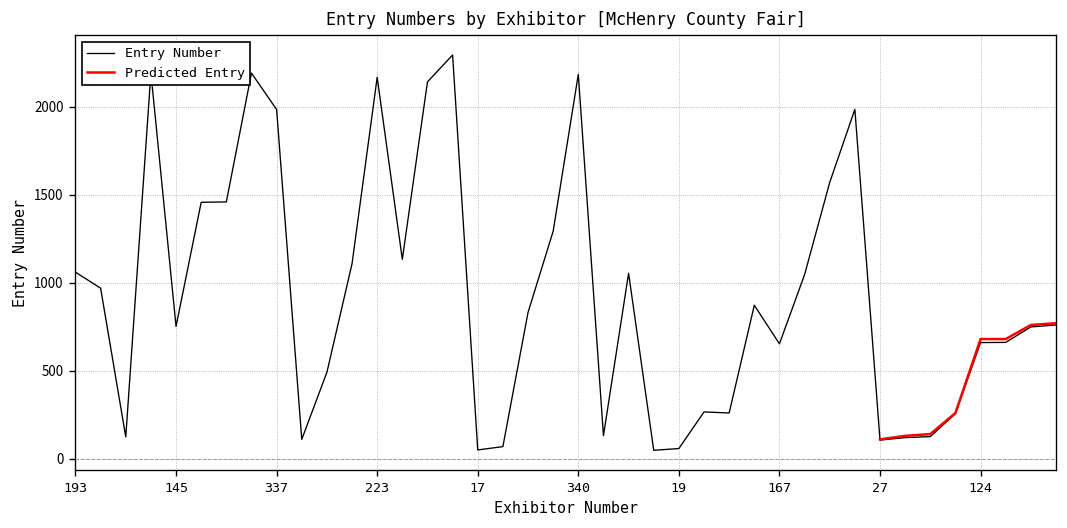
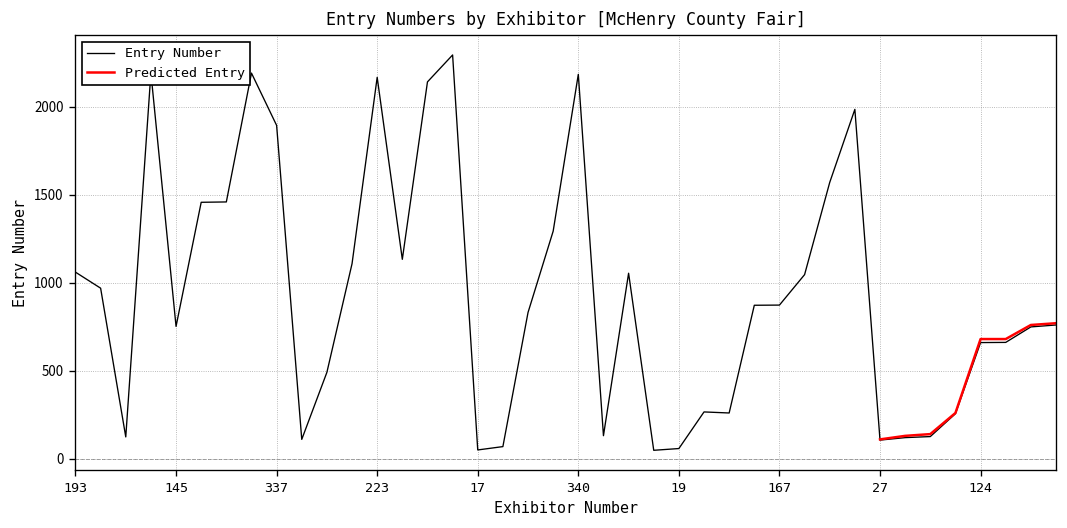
Entry Number, 337: 1980 -> 1890
Entry Number, 167: 650 -> 870
